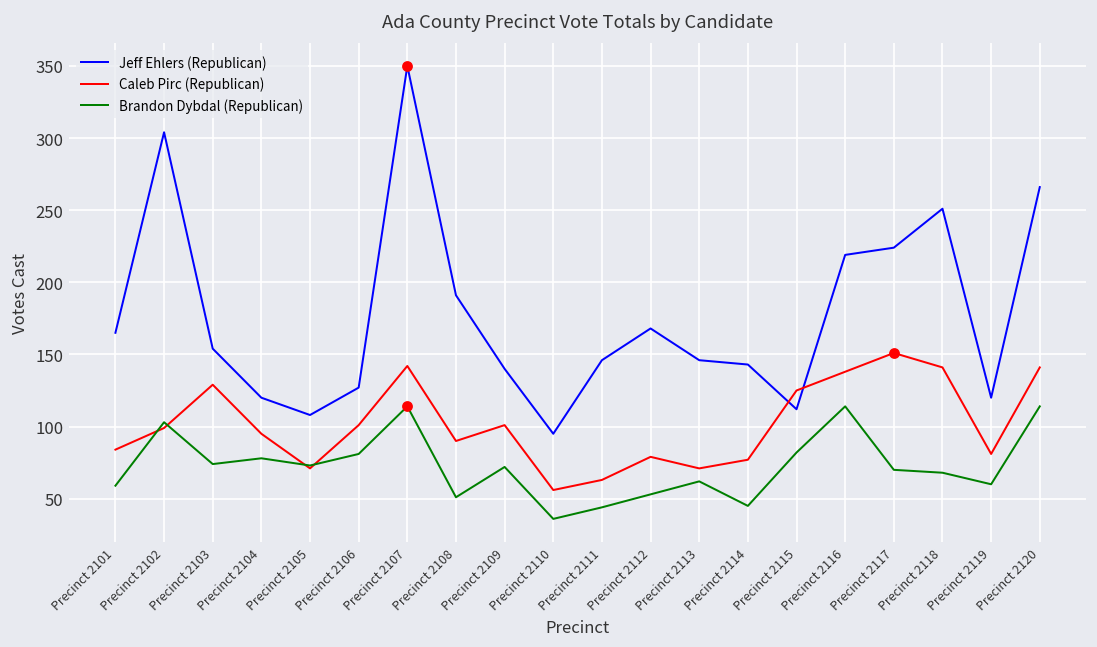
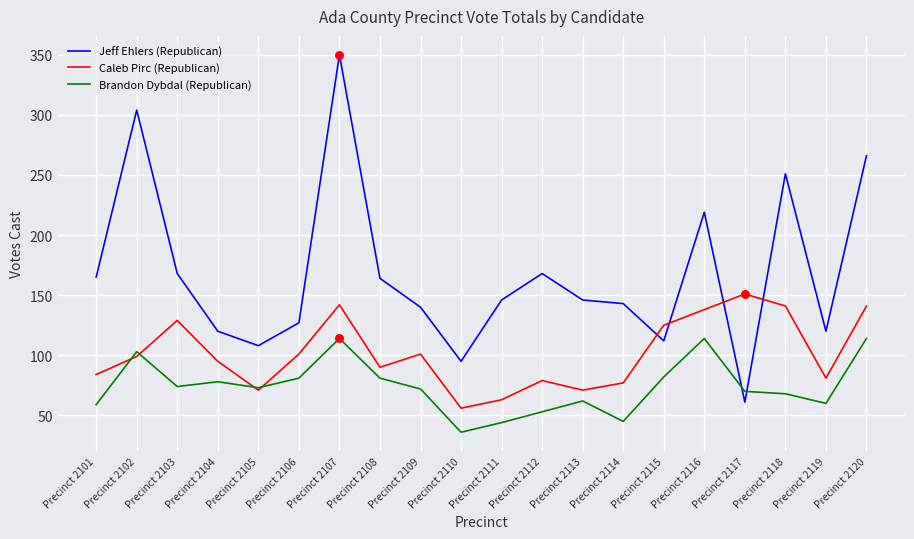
Jeff Ehlers (Republican), Precinct 2103: 154 -> 168
Jeff Ehlers (Republican), Precinct 2108: 191 -> 164
Brandon Dybdal (Republican), Precinct 2108: 51 -> 81
Jeff Ehlers (Republican), Precinct 2117: 224 -> 61
